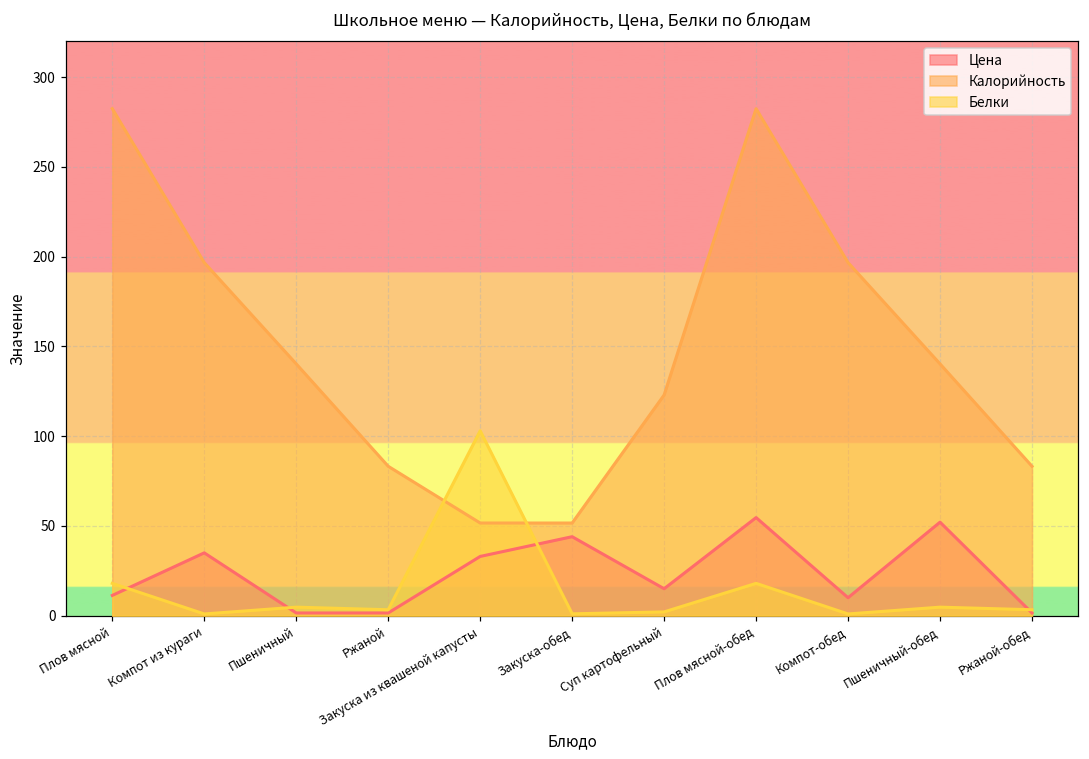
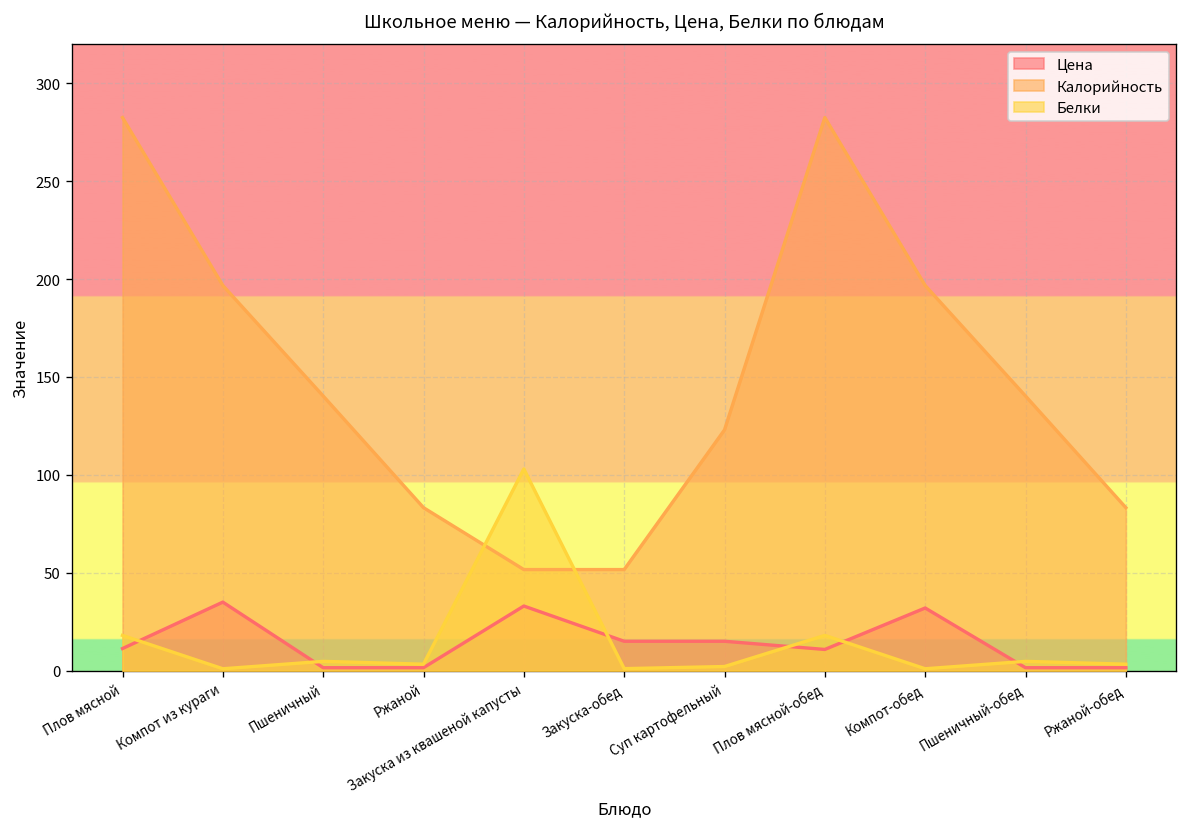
Цена, Закуска-обед: 44 -> 15
Цена, Плов мясной-обед: 55 -> 11
Цена, Компот-обед: 10 -> 32
Цена, Пшеничный-обед: 52 -> 2
